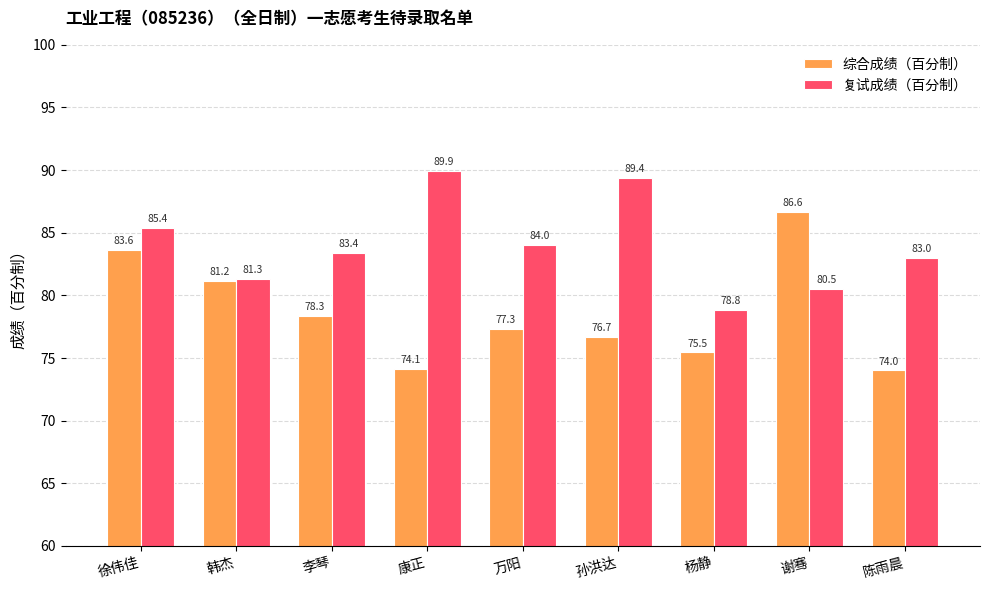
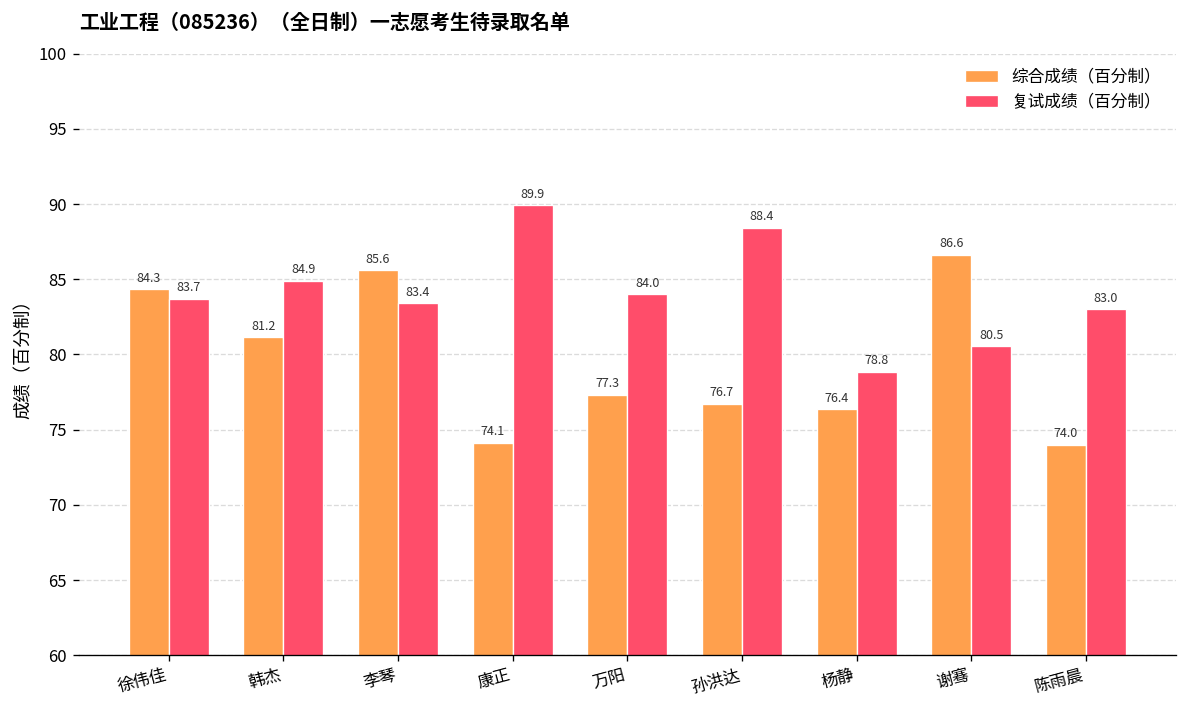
综合成绩（百分制）, 徐伟佳: 83.6 -> 84.3
复试成绩（百分制）, 徐伟佳: 85.4 -> 83.7
复试成绩（百分制）, 韩杰: 81.3 -> 84.9
综合成绩（百分制）, 李琴: 78.3 -> 85.6
复试成绩（百分制）, 孙洪达: 89.4 -> 88.4
综合成绩（百分制）, 杨静: 75.5 -> 76.4
